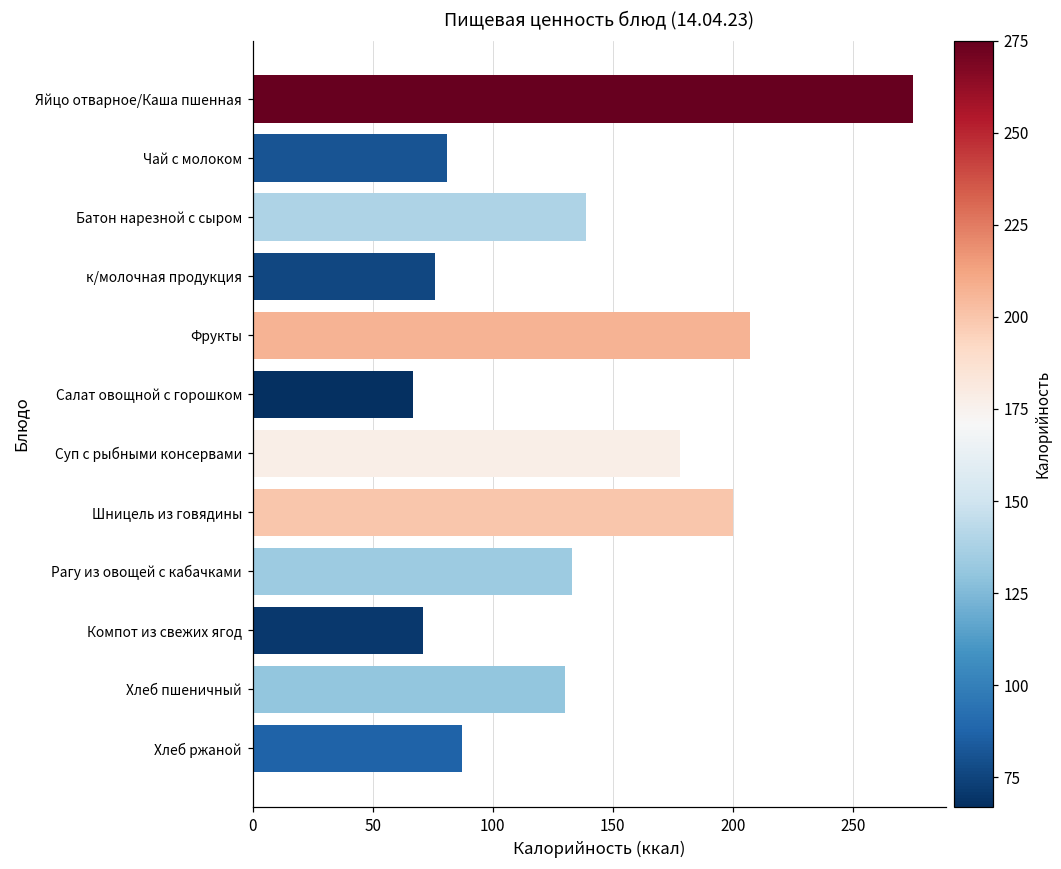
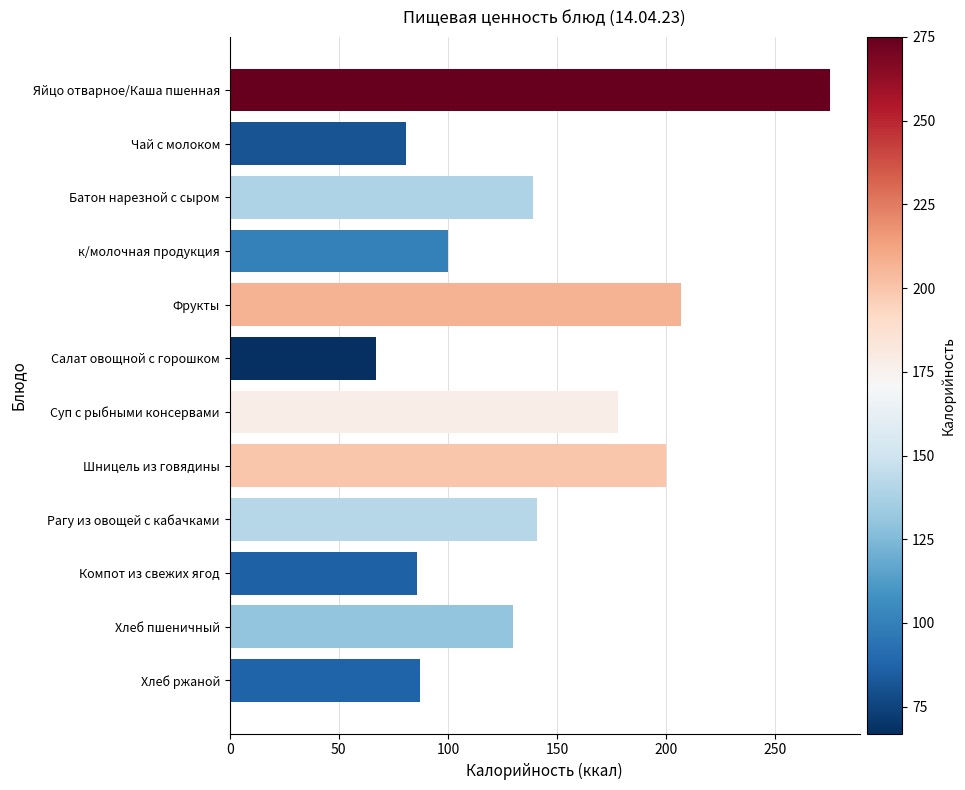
к/молочная продукция: 76 -> 100
Рагу из овощей с кабачками: 133 -> 141
Компот из свежих ягод: 71 -> 86
